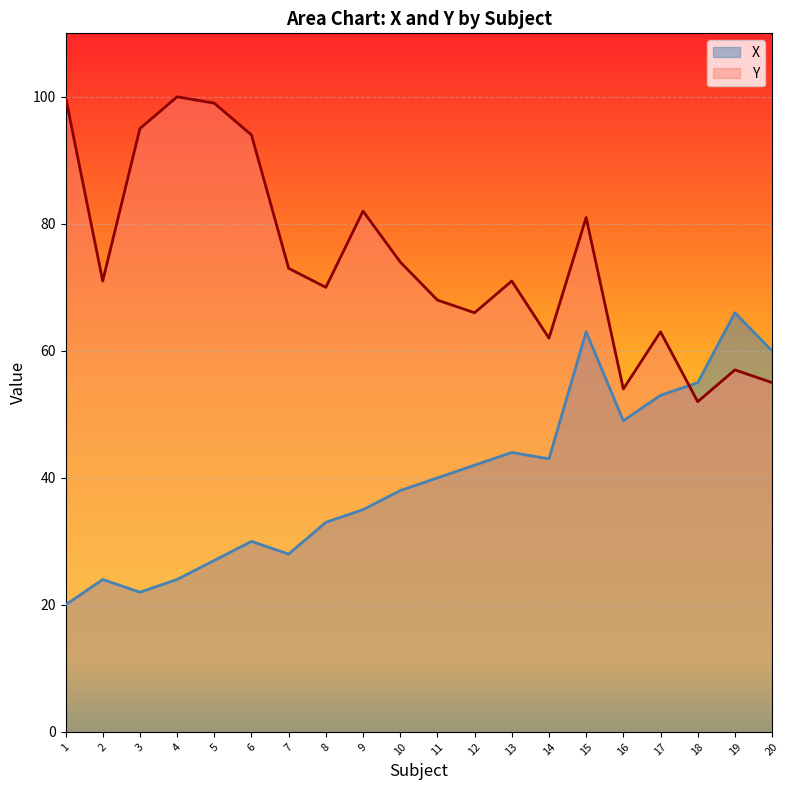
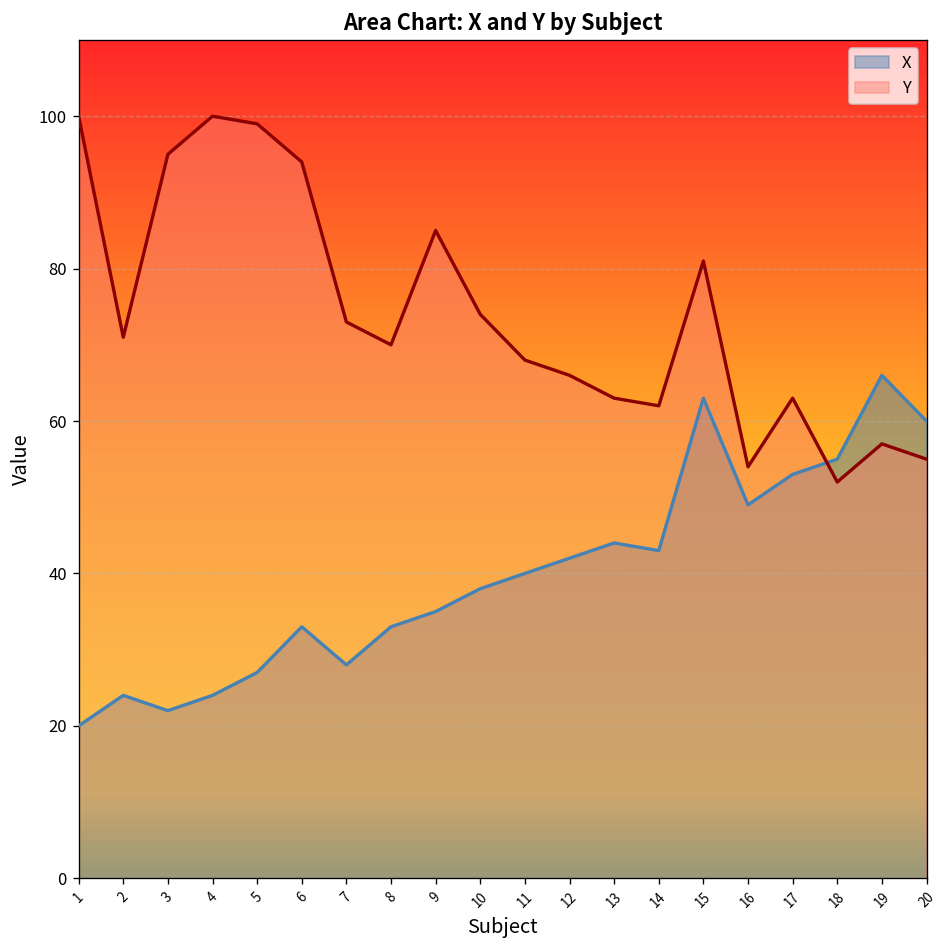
X, 6: 30 -> 33
Y, 9: 82 -> 85
Y, 13: 71 -> 63
